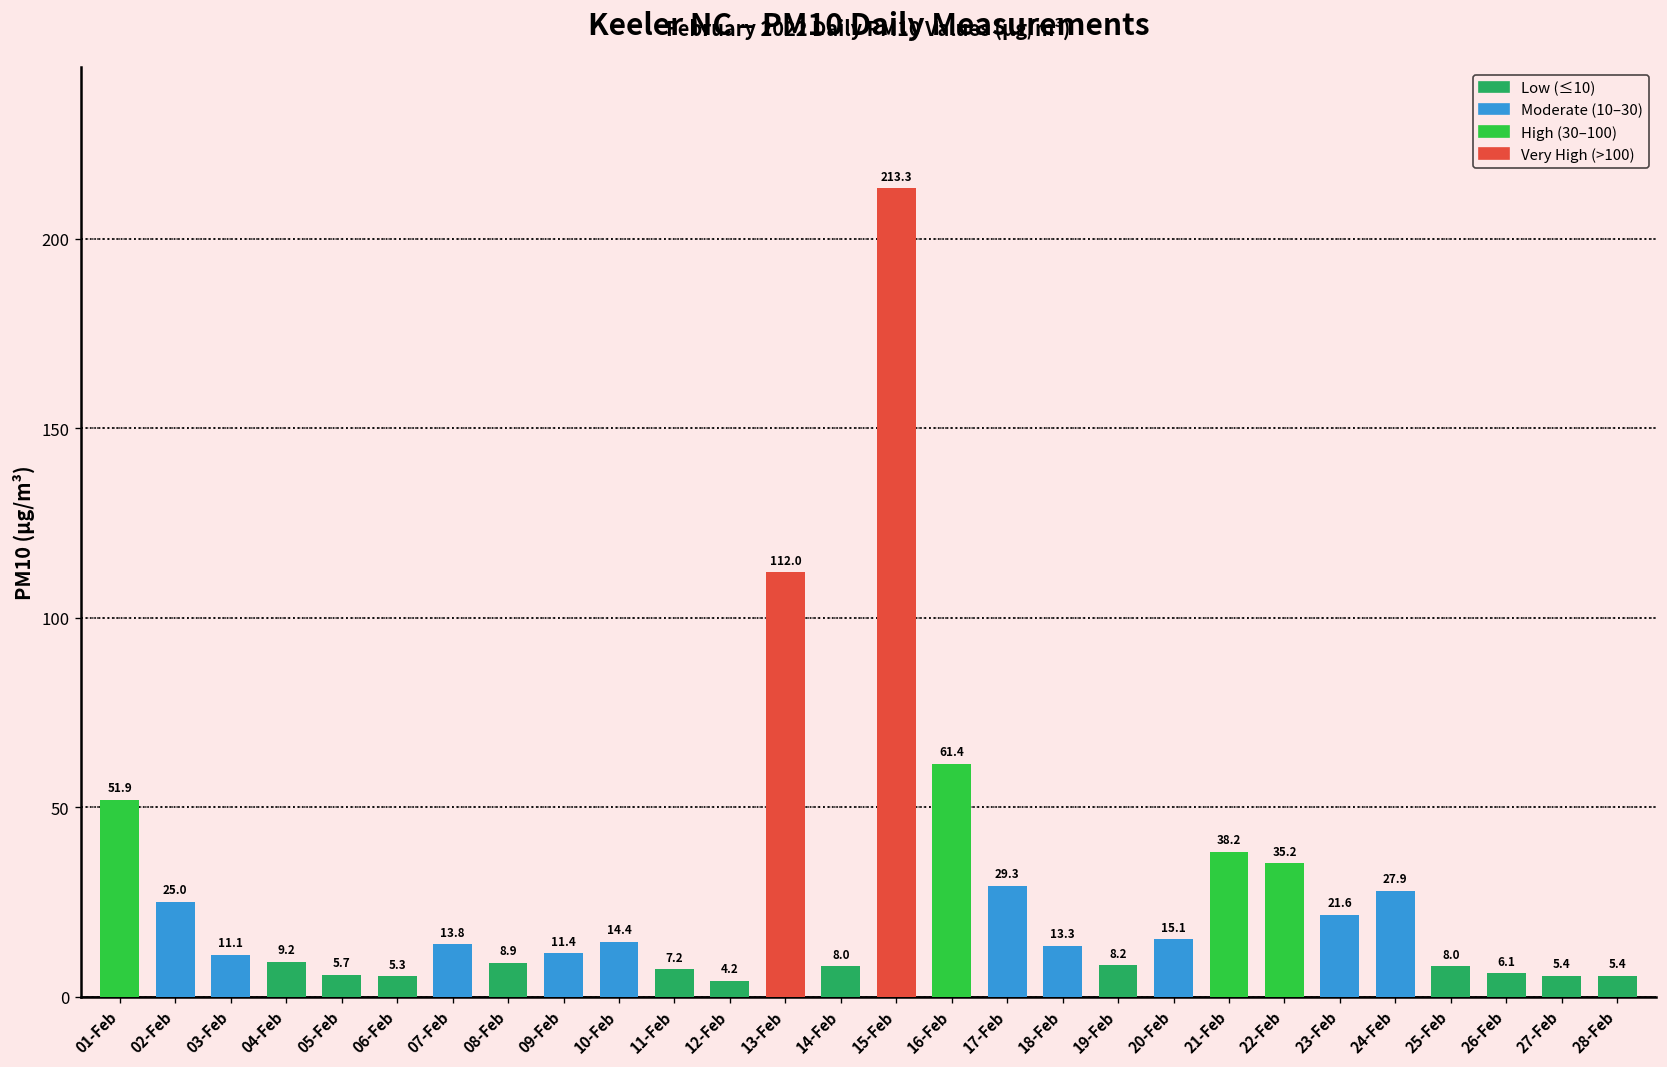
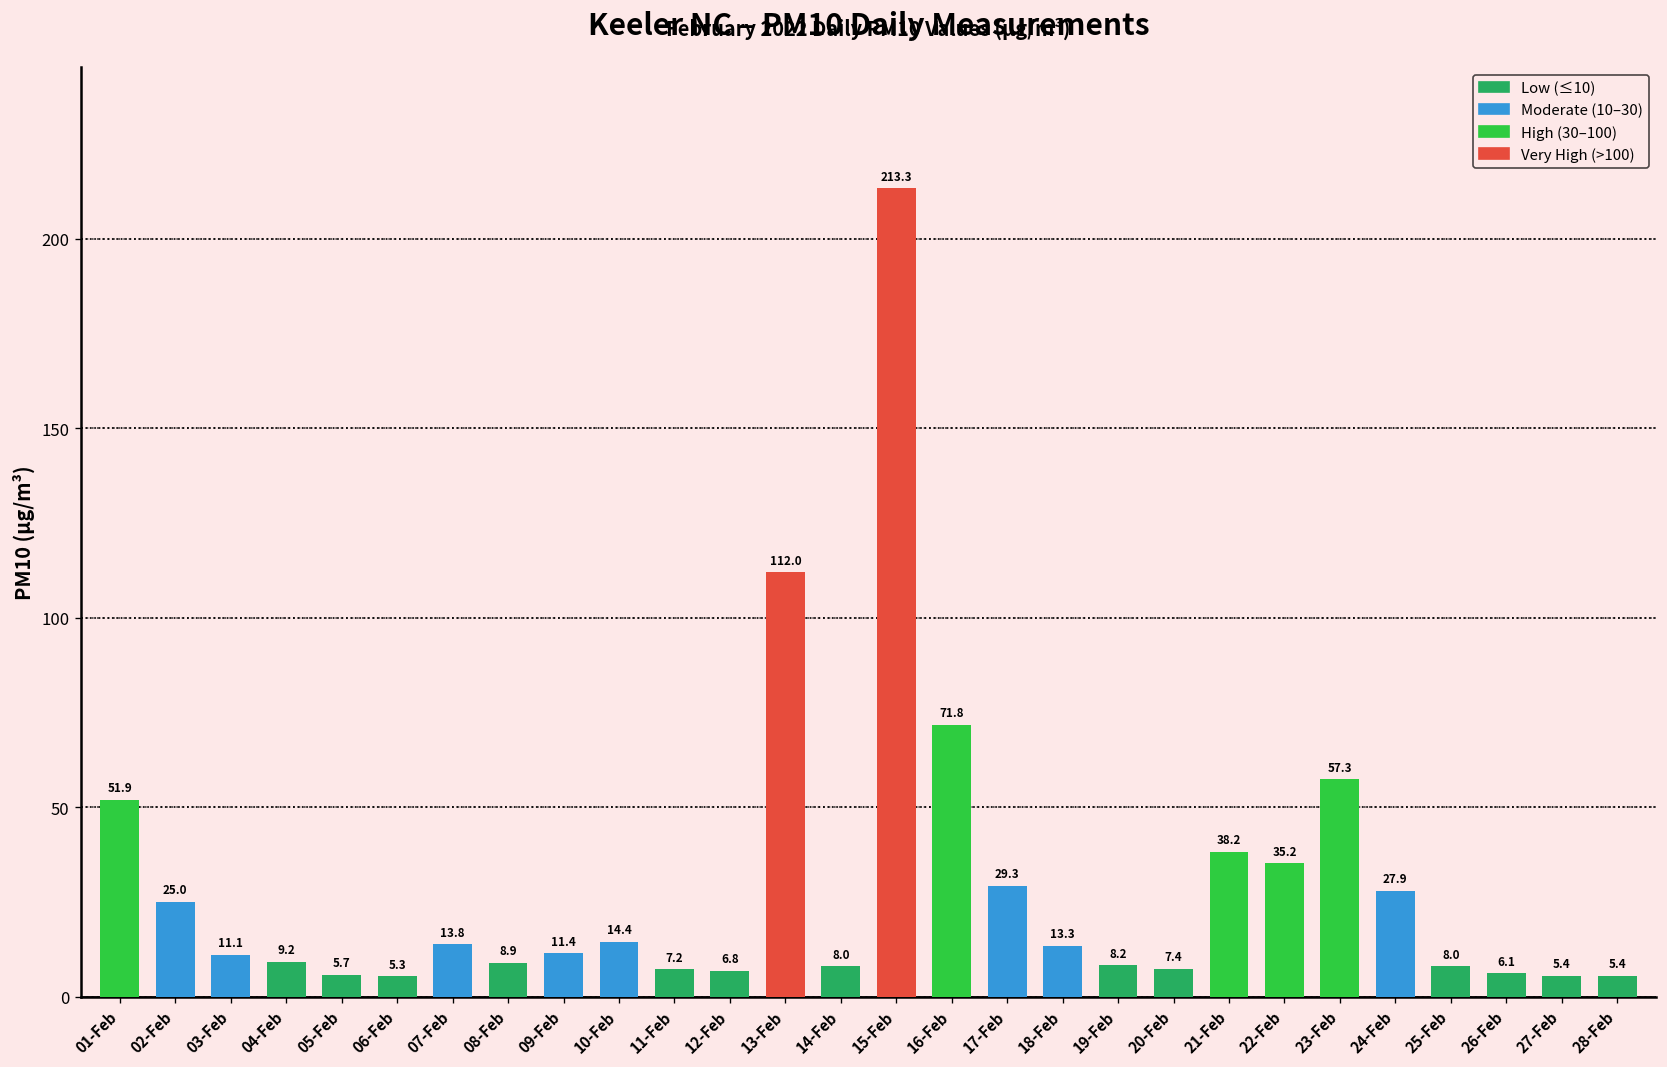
12-Feb: 4.2 -> 6.8
16-Feb: 61.4 -> 71.8
20-Feb: 15.1 -> 7.4
23-Feb: 21.6 -> 57.3
